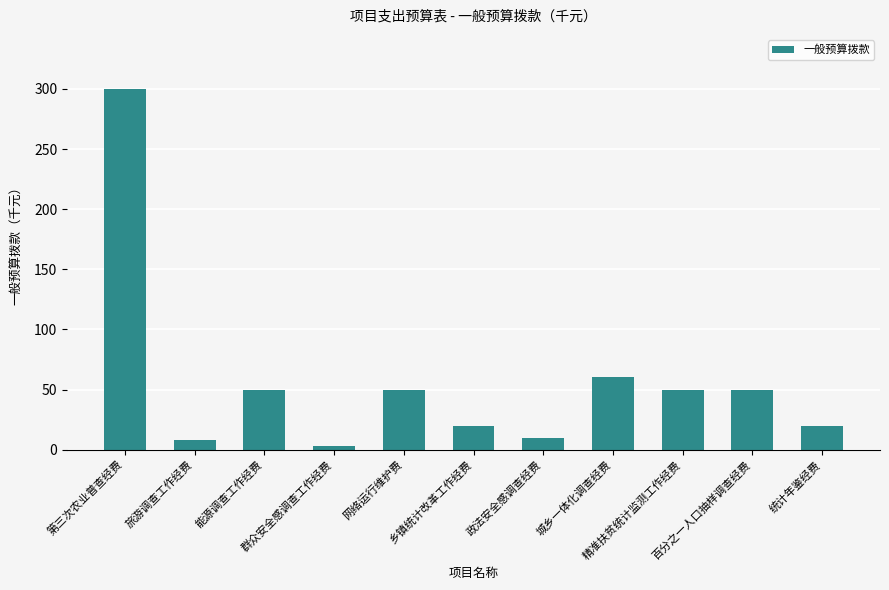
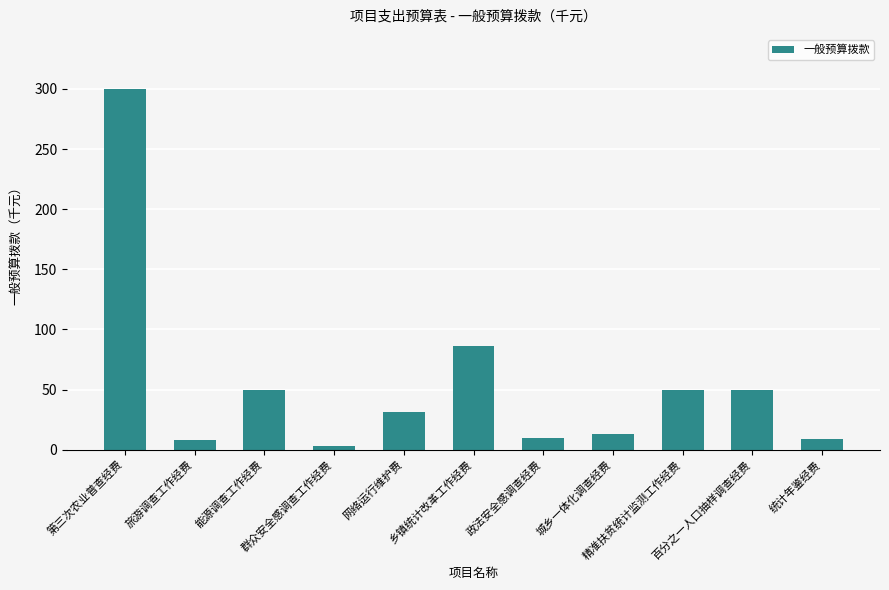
网络运行维护费: 50 -> 31
乡镇统计改革工作经费: 20 -> 86
城乡一体化调查经费: 60 -> 13
统计年鉴经费: 20 -> 9
